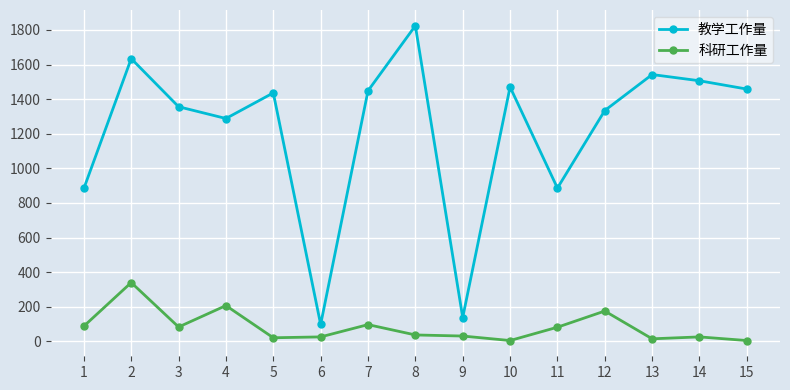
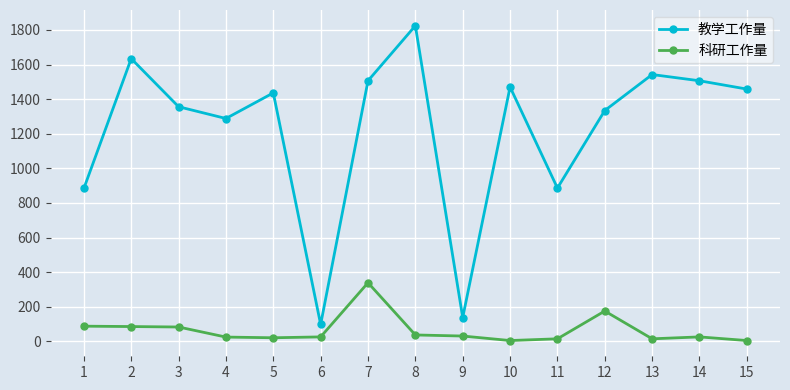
科研工作量, 2: 340 -> 90
科研工作量, 4: 210 -> 30
教学工作量, 7: 1450 -> 1510
科研工作量, 7: 100 -> 340
科研工作量, 11: 80 -> 20
